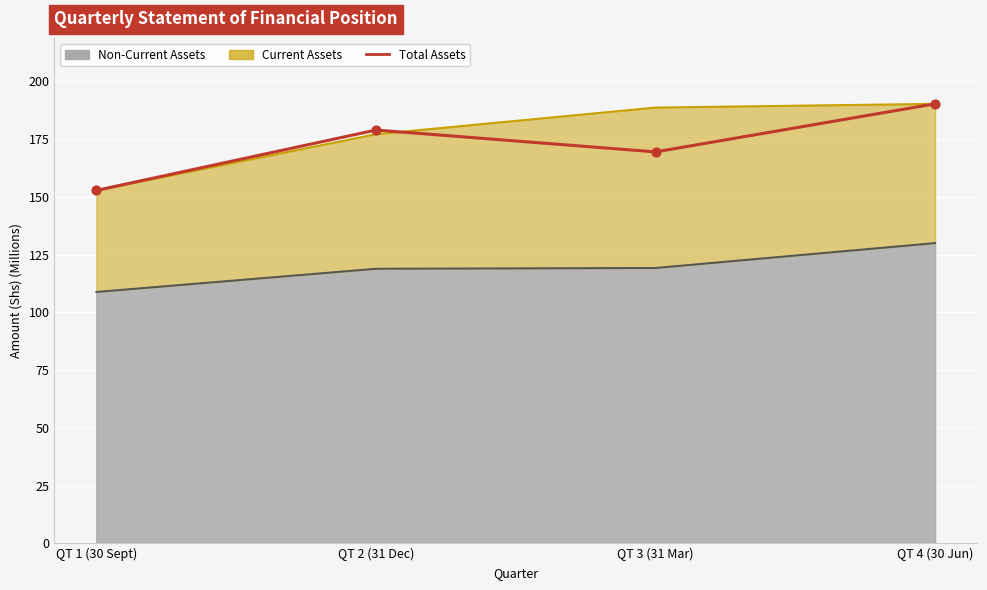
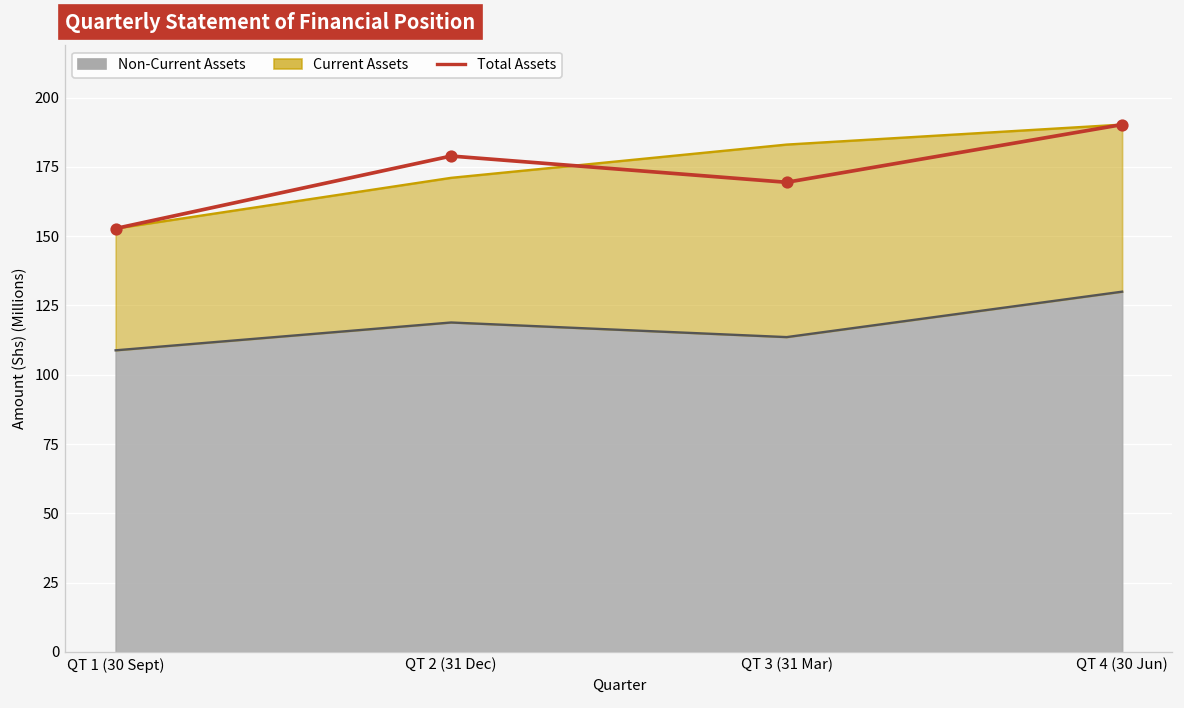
Current Assets, QT 2 (31 Dec): 58 -> 52
Non-Current Assets, QT 3 (31 Mar): 119 -> 114
